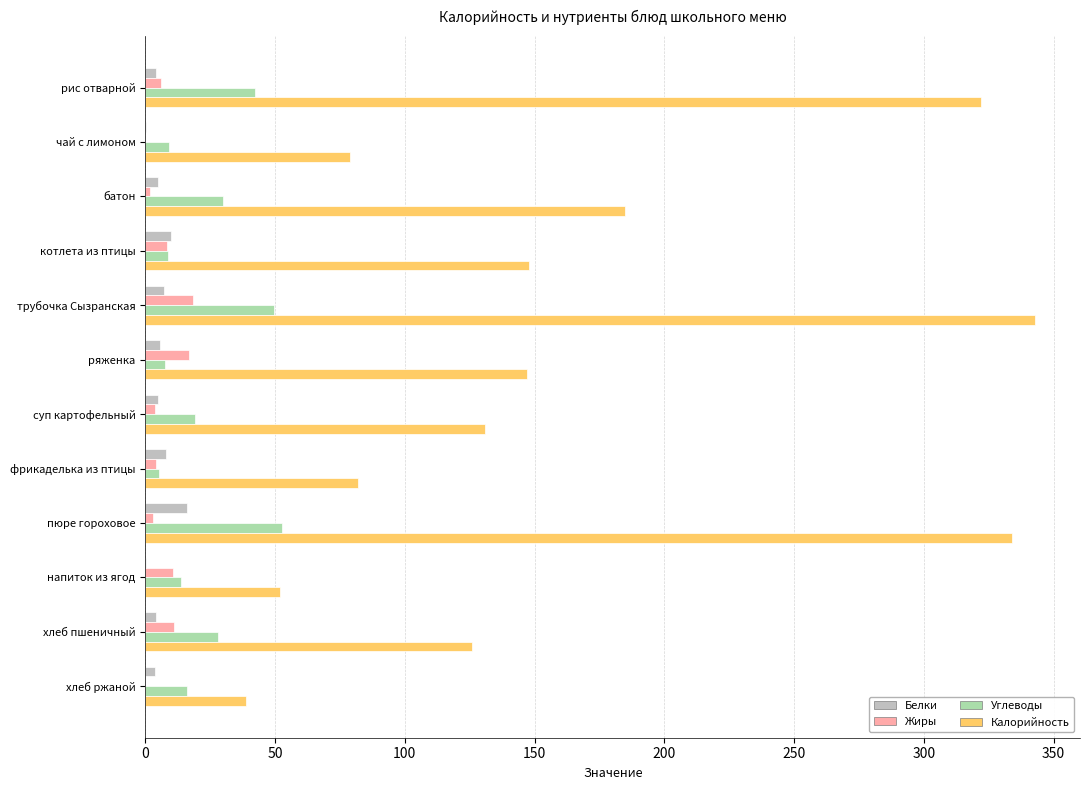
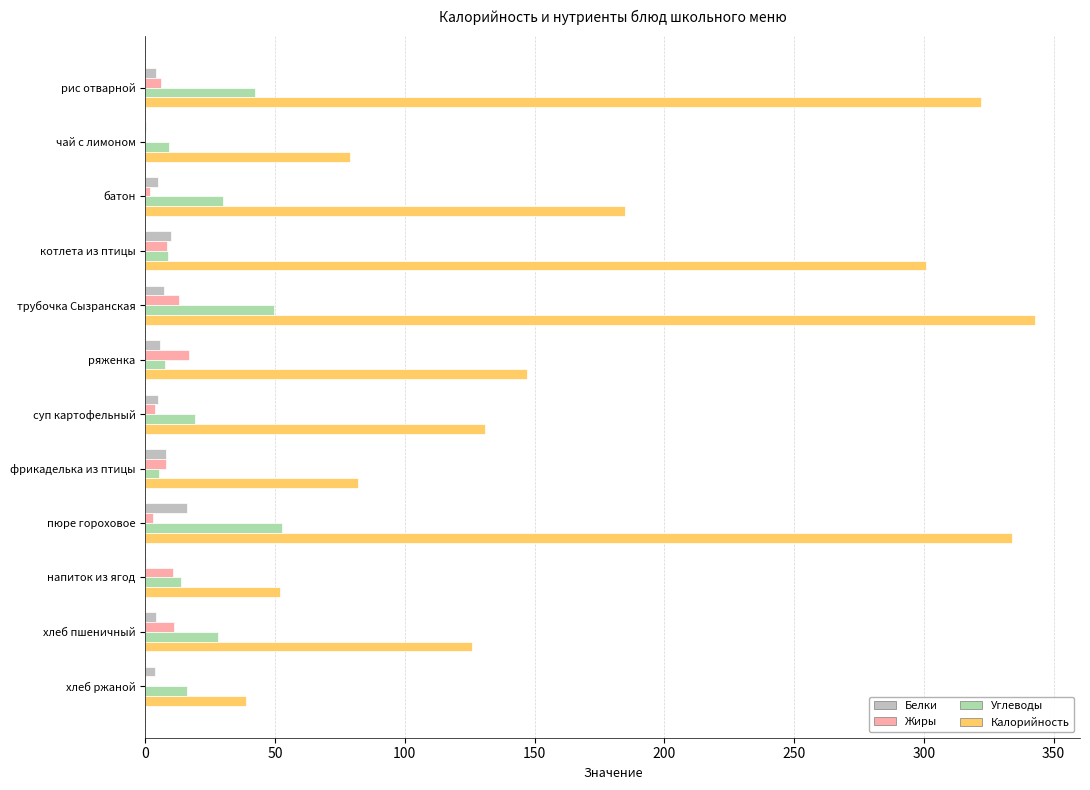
Калорийность, котлета из птицы: 148 -> 301
Жиры, трубочка Сызранская: 18 -> 13
Жиры, фрикаделька из птицы: 4 -> 8
